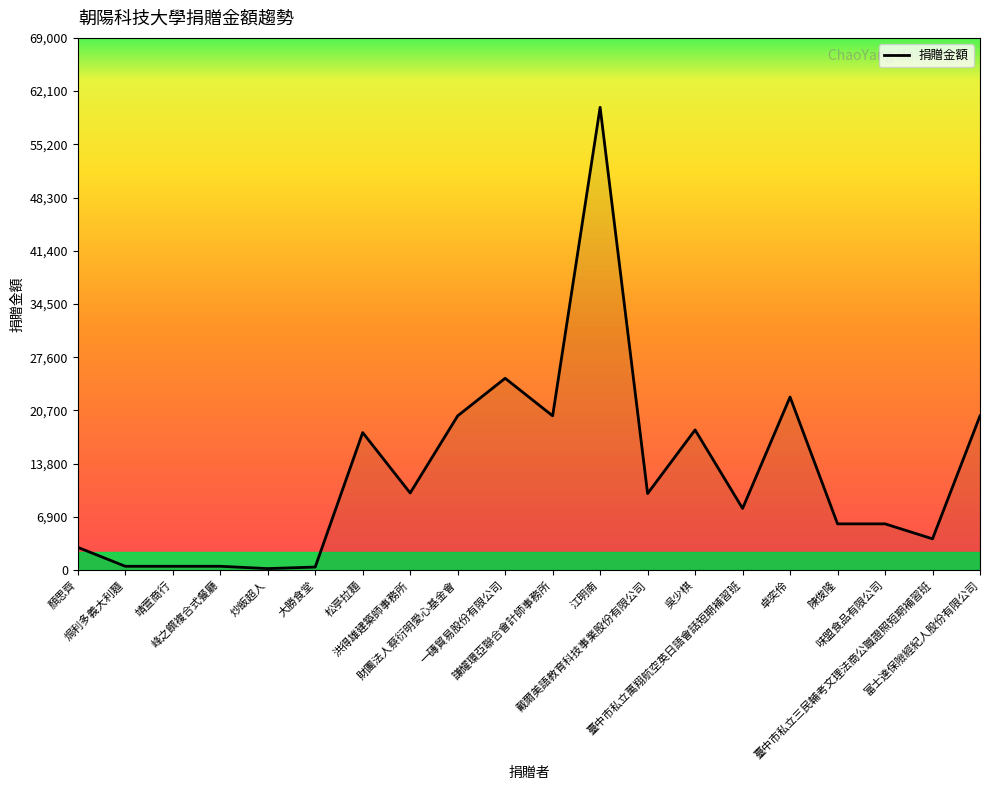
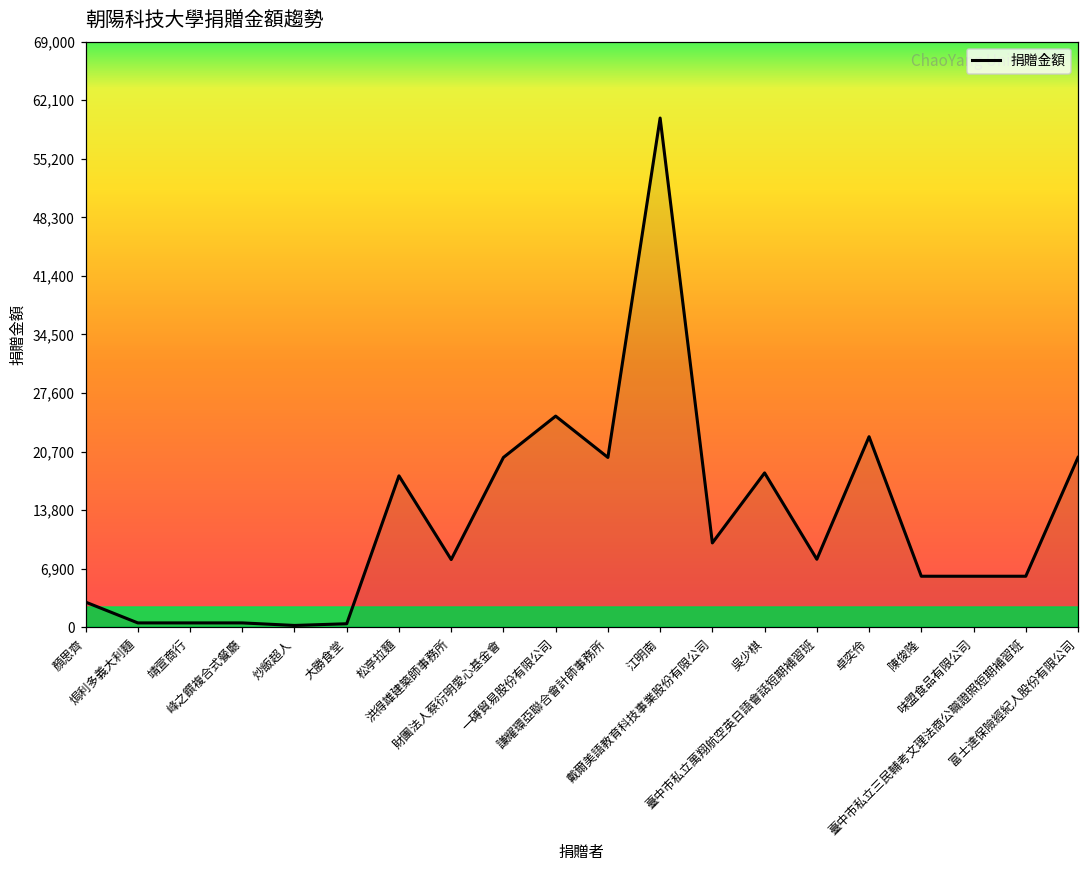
洪得雄建築師事務所: 10,000 -> 8,000
臺中市私立三民輔考文理法商公職證照短期補習班: 4,000 -> 6,000
